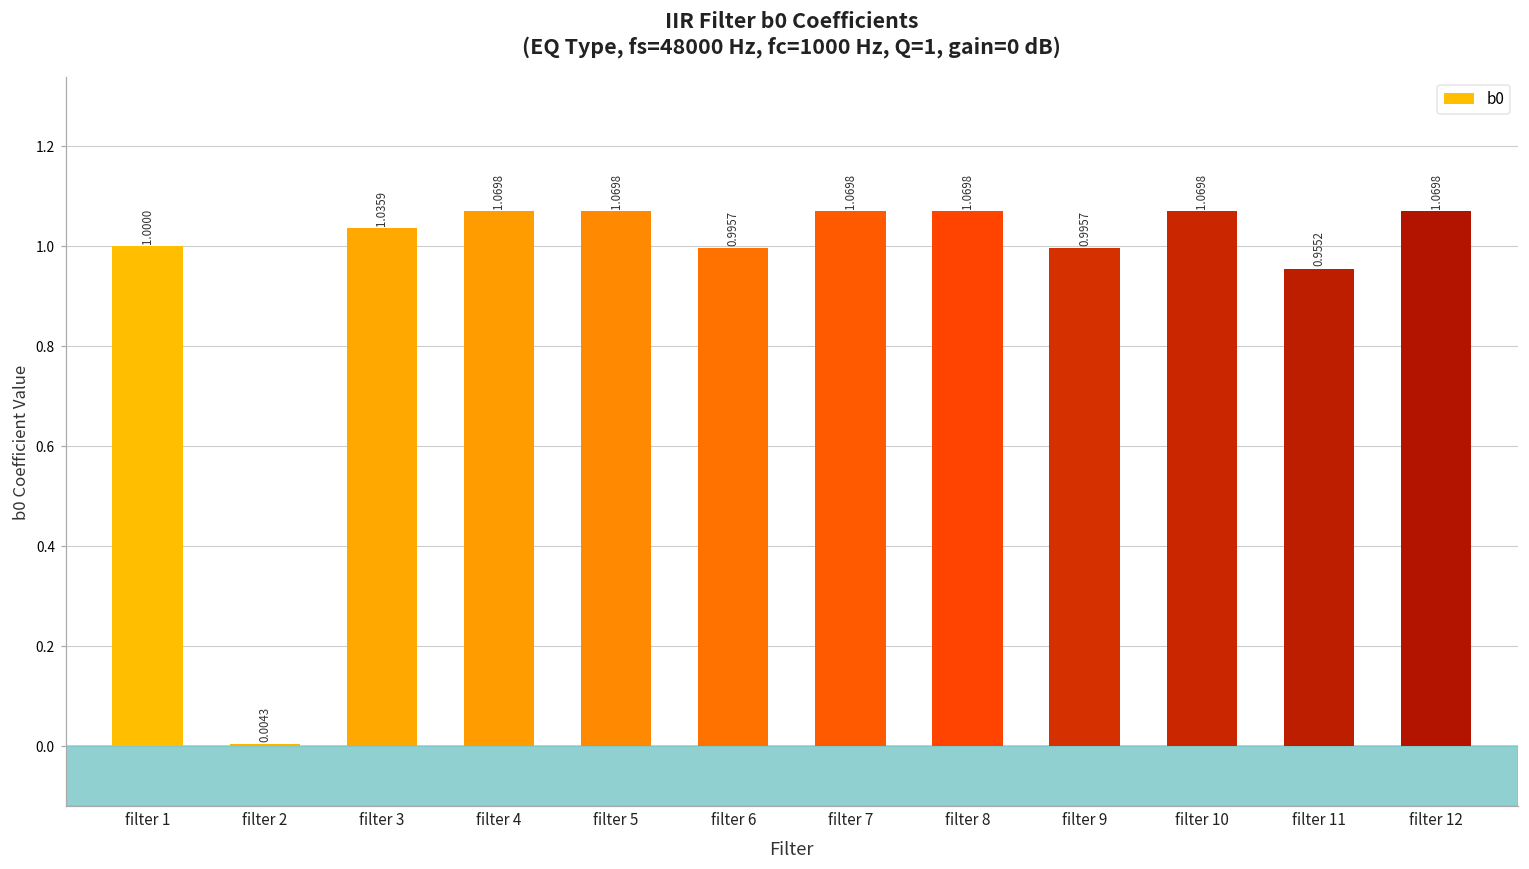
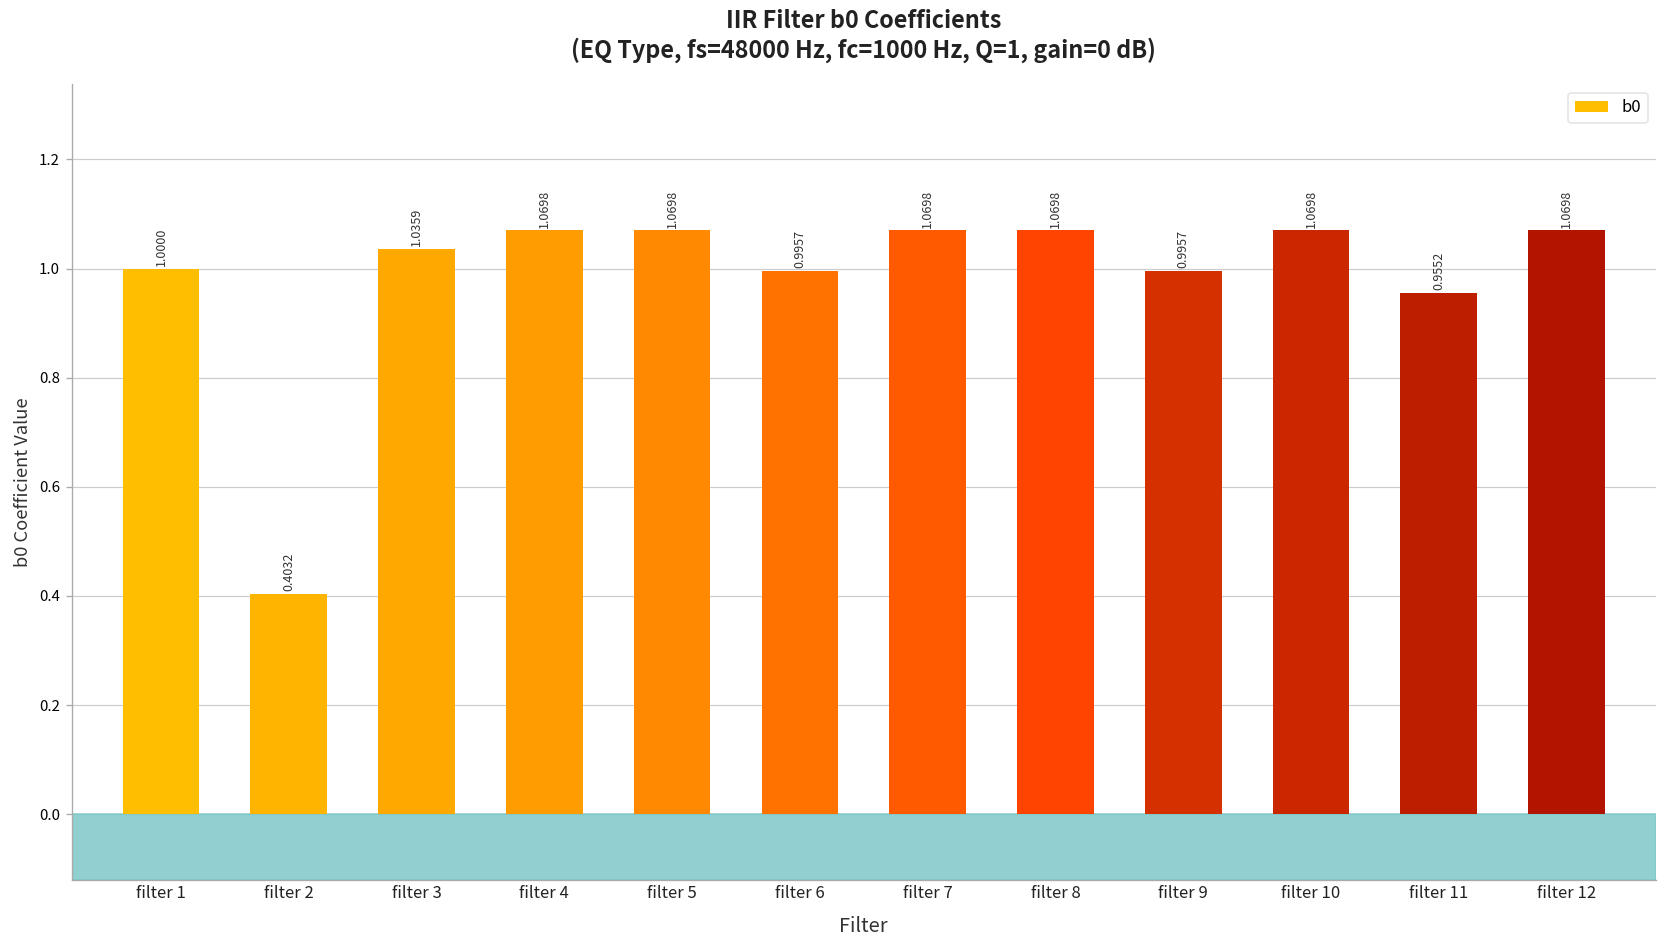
filter 2: 0.0043 -> 0.4032
